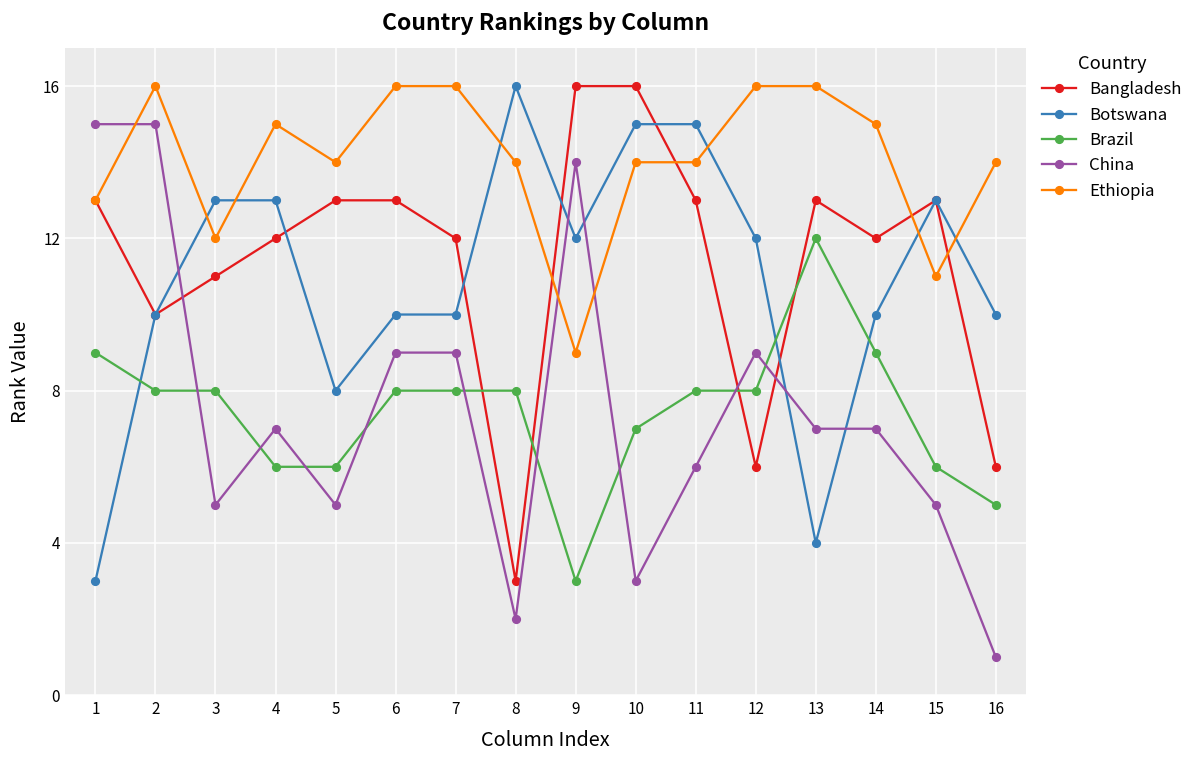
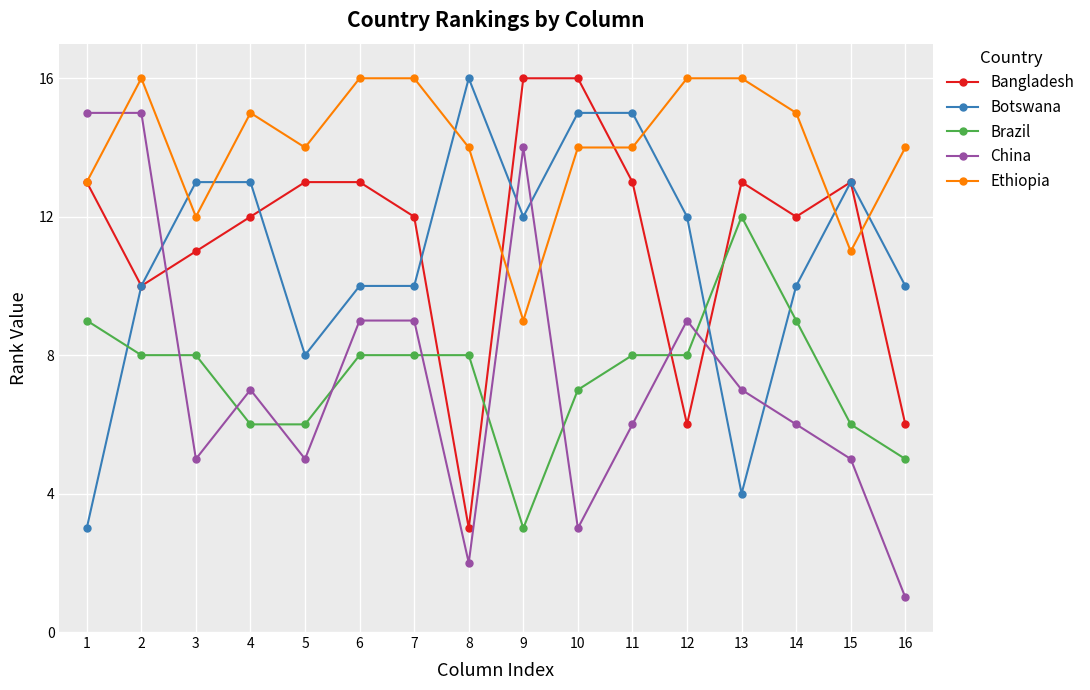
China, 14: 7 -> 6
